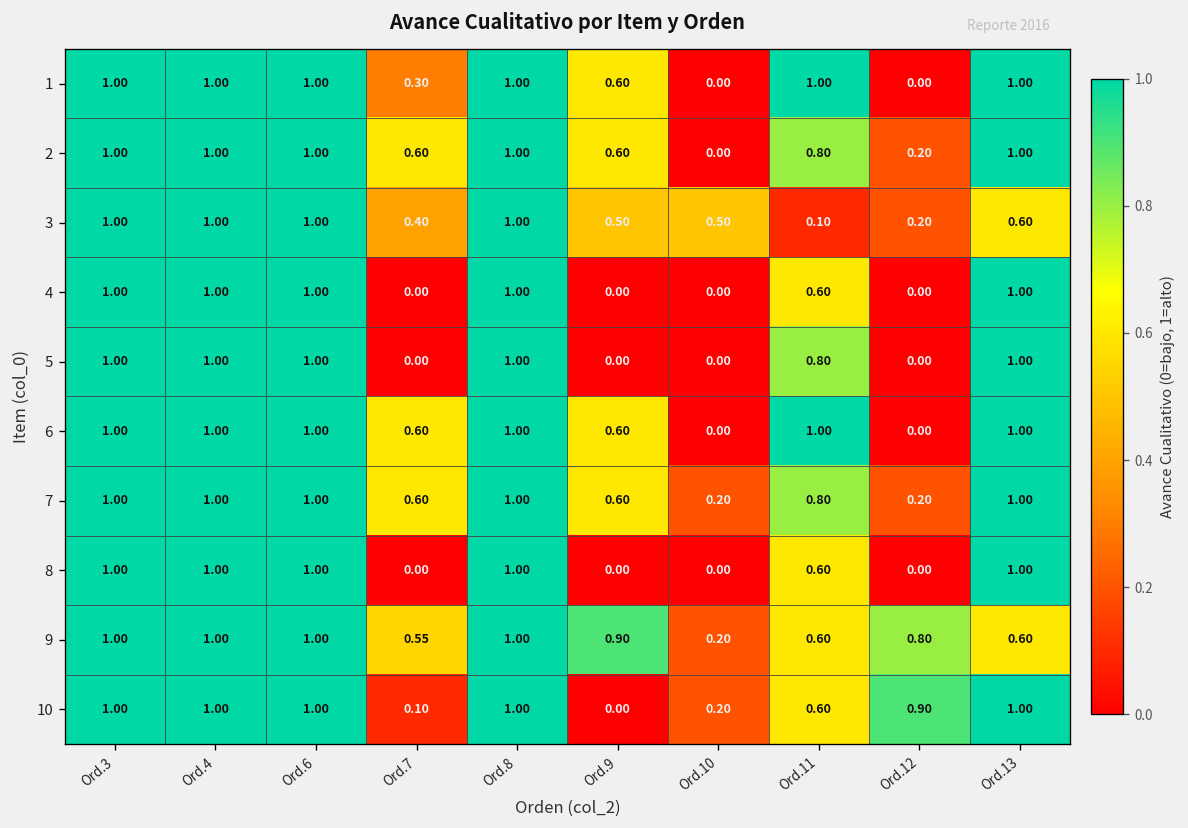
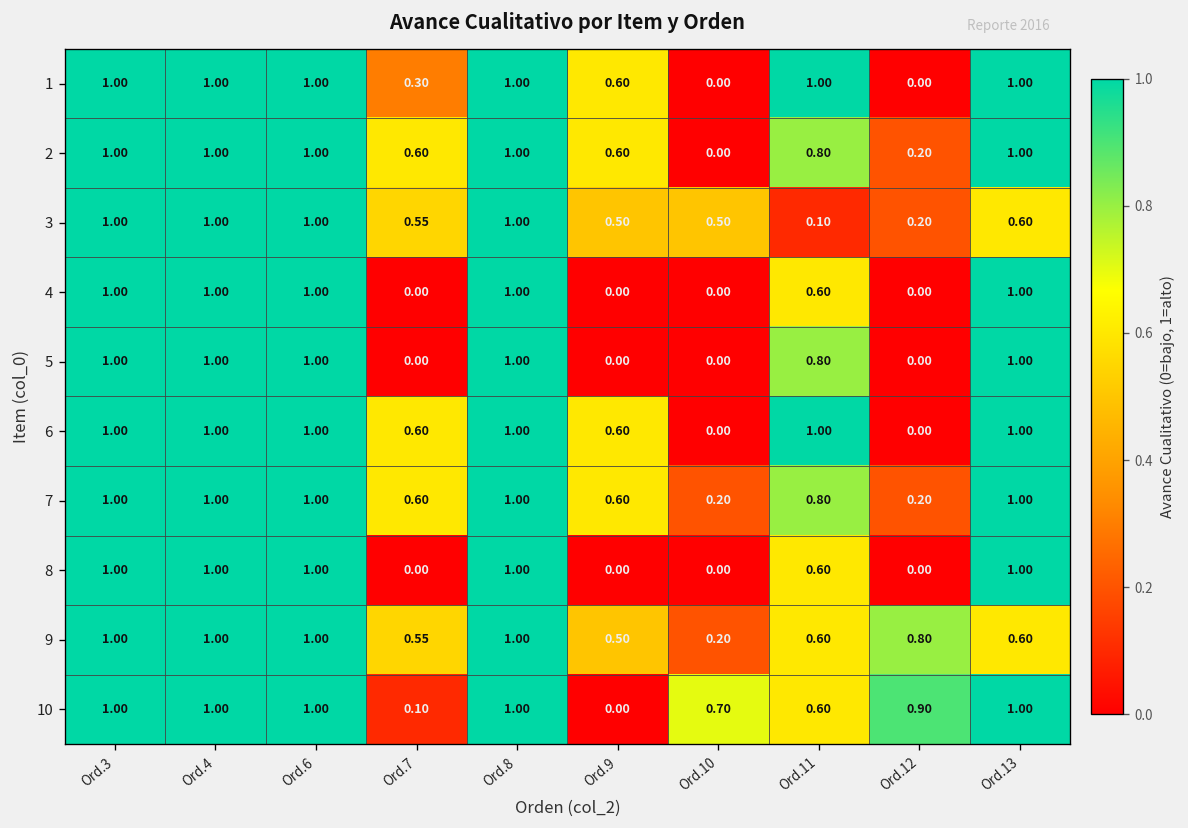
3, Ord.7: 0.40 -> 0.55
9, Ord.9: 0.90 -> 0.50
10, Ord.10: 0.20 -> 0.70
